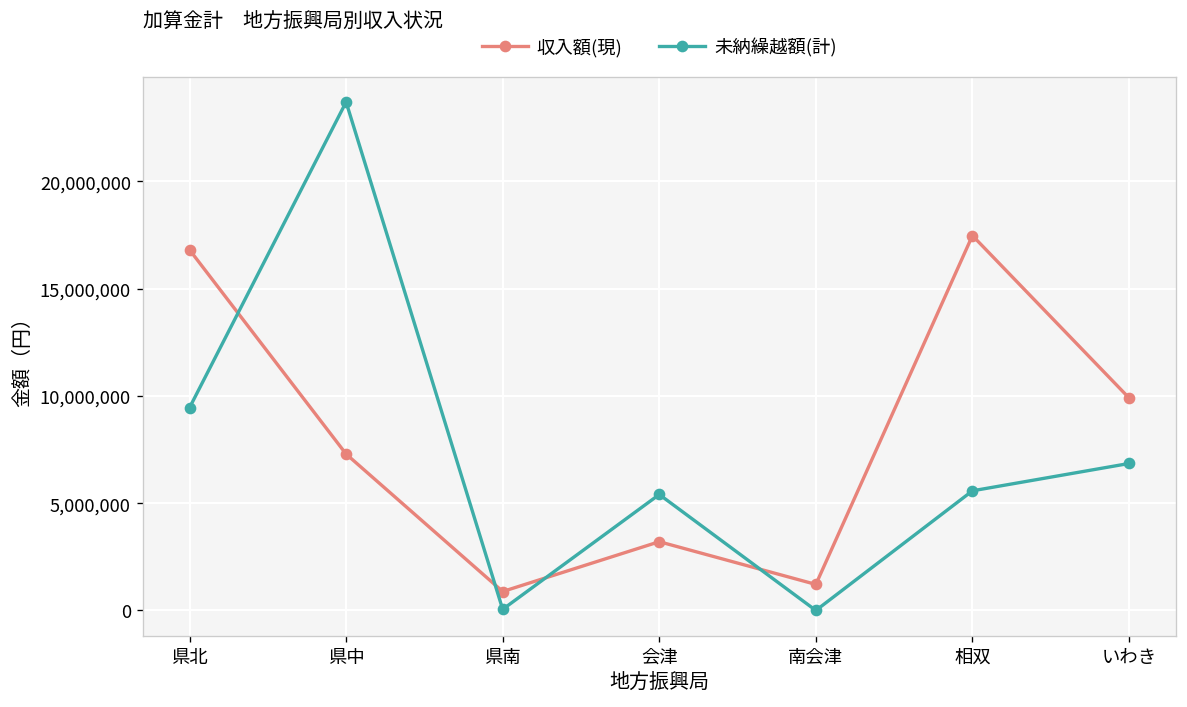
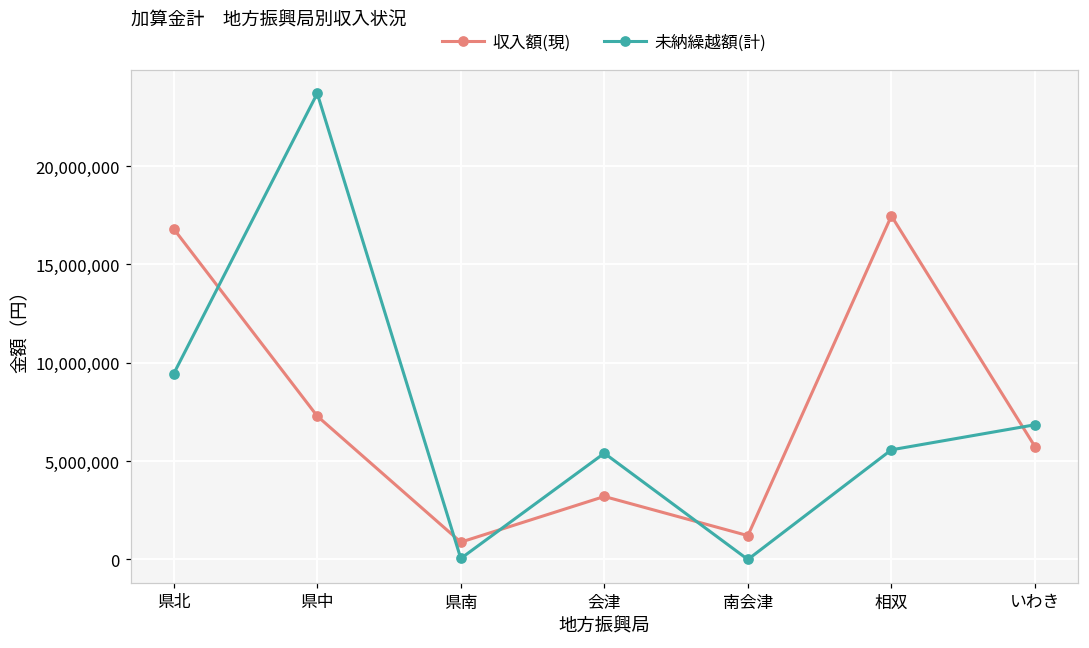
収入額(現), いわき: 9,900,000 -> 5,700,000
